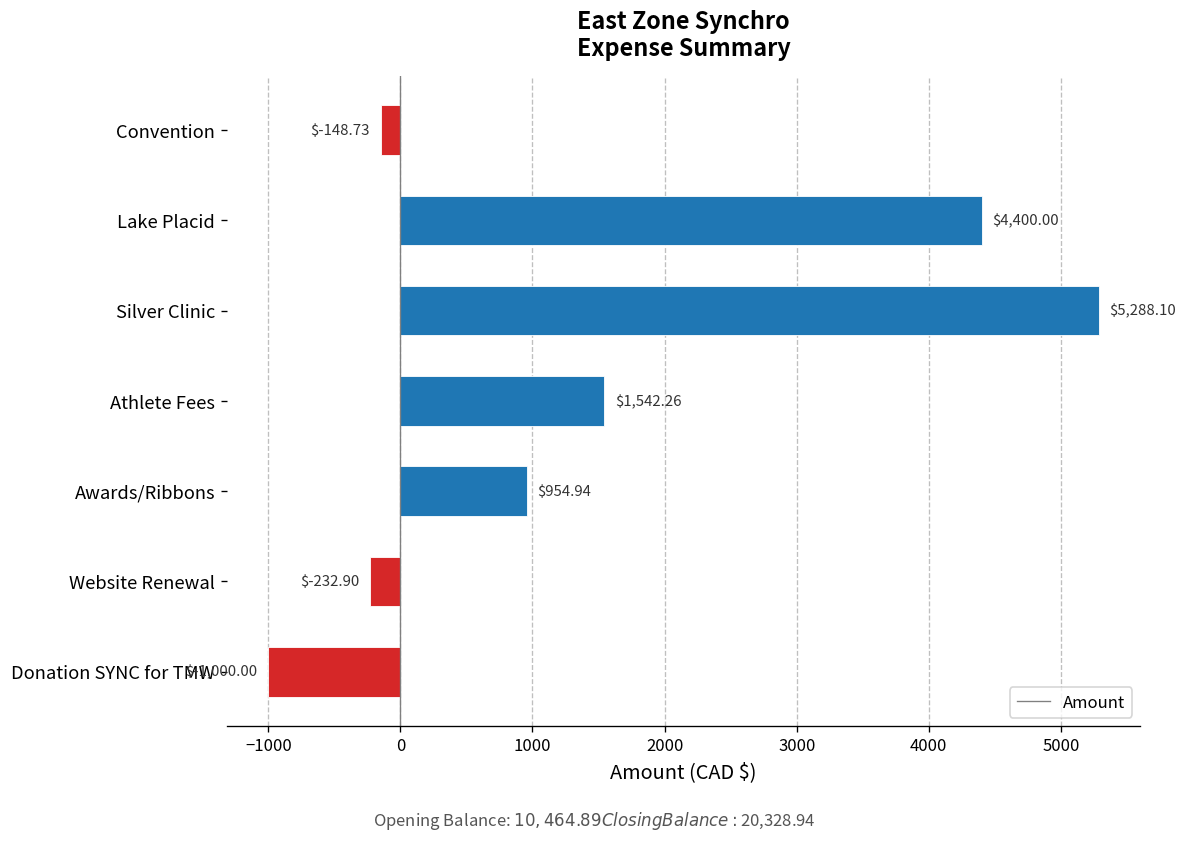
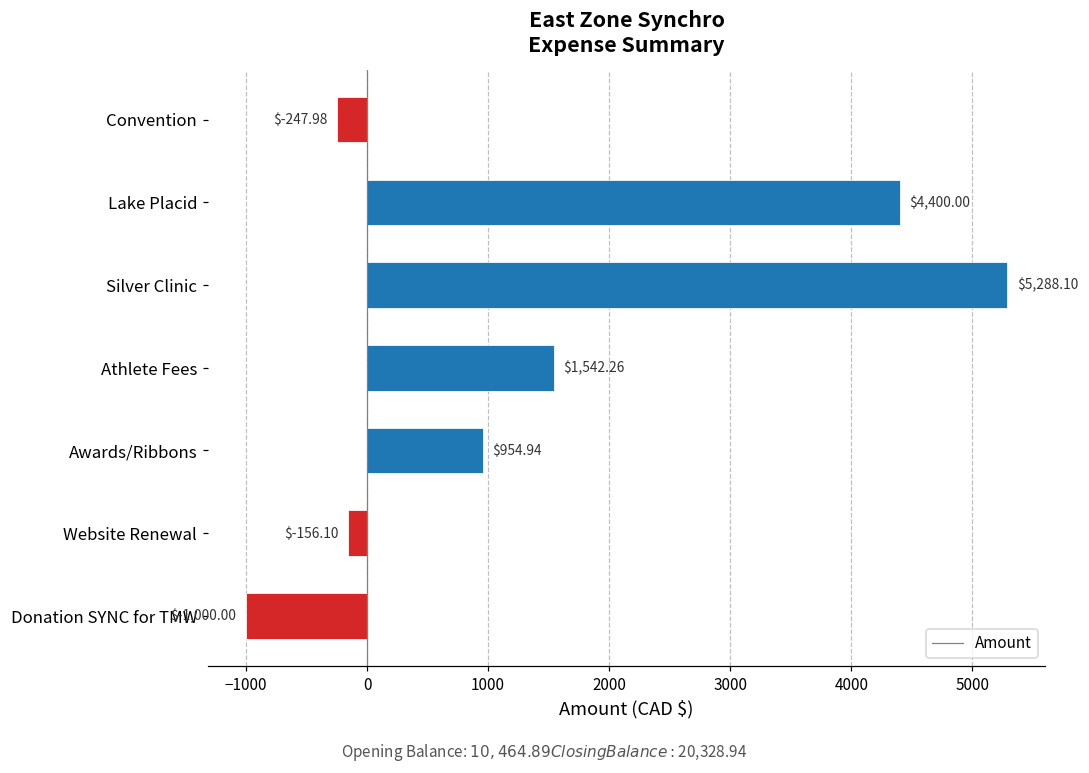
Convention: $-148.73 -> $-247.98
Website Renewal: $-232.90 -> $-156.10
